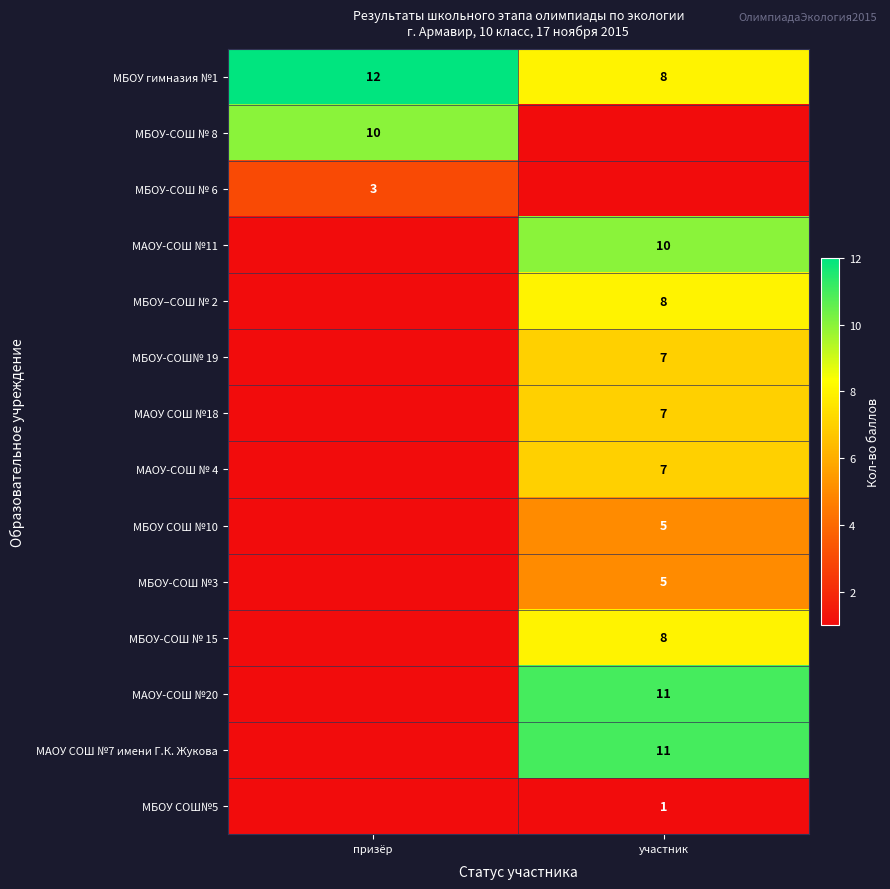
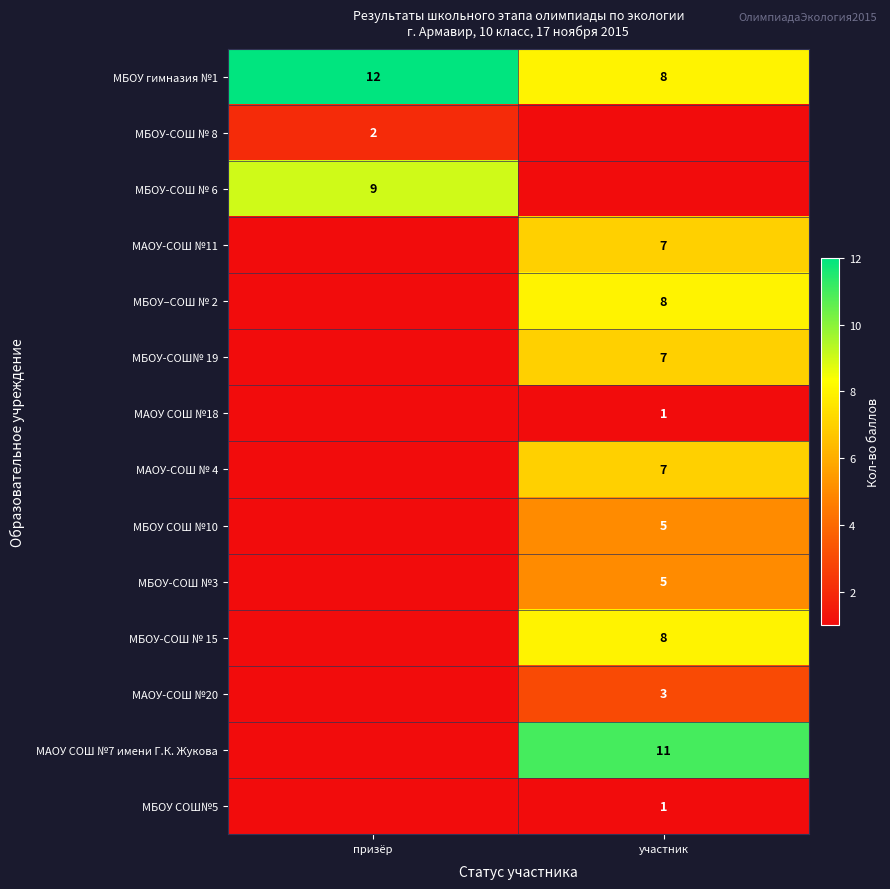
МБОУ-СОШ № 8, призёр: 10 -> 2
МБОУ-СОШ № 6, призёр: 3 -> 9
МАОУ-СОШ №11, участник: 10 -> 7
МАОУ СОШ №18, участник: 7 -> 1
МАОУ-СОШ №20, участник: 11 -> 3
